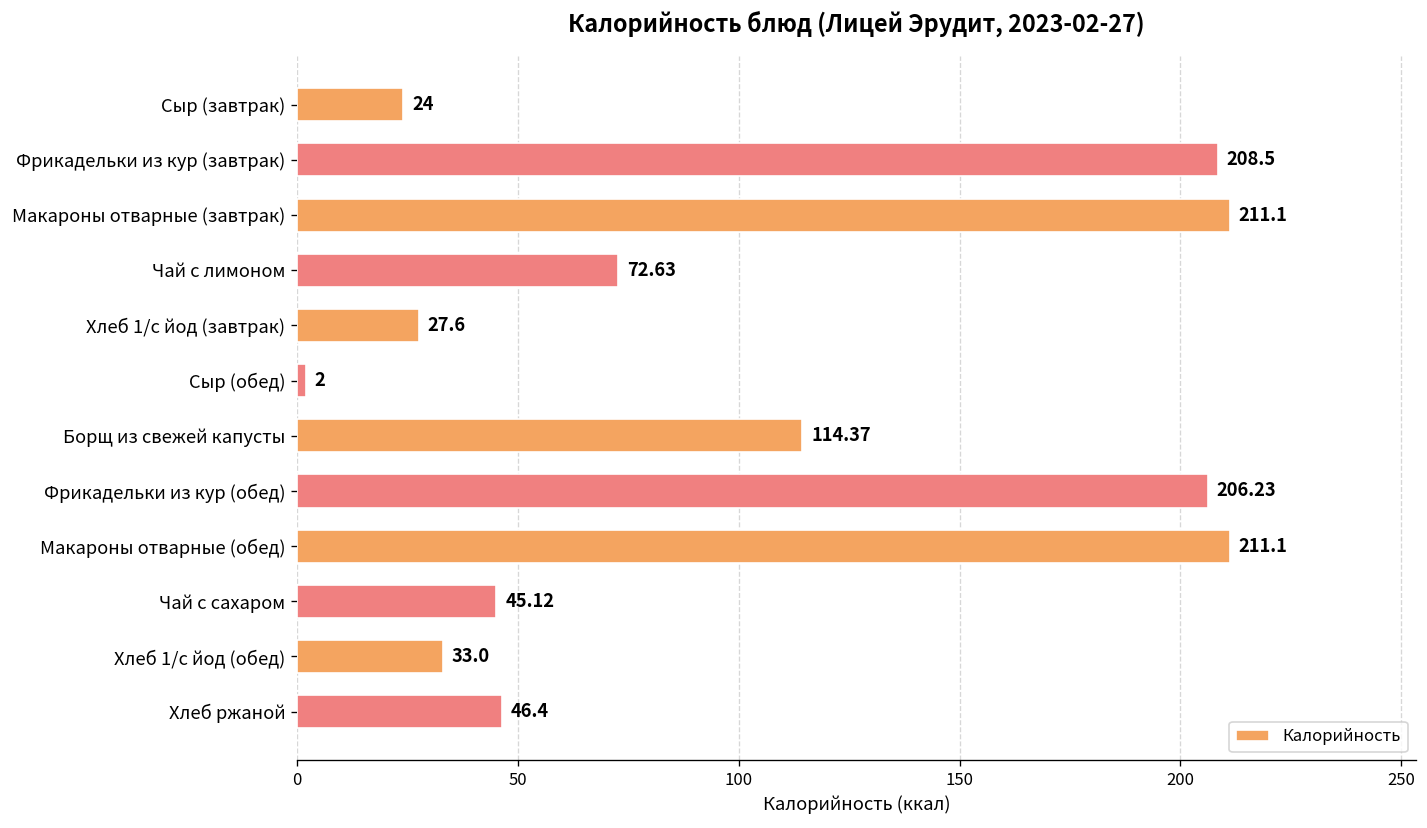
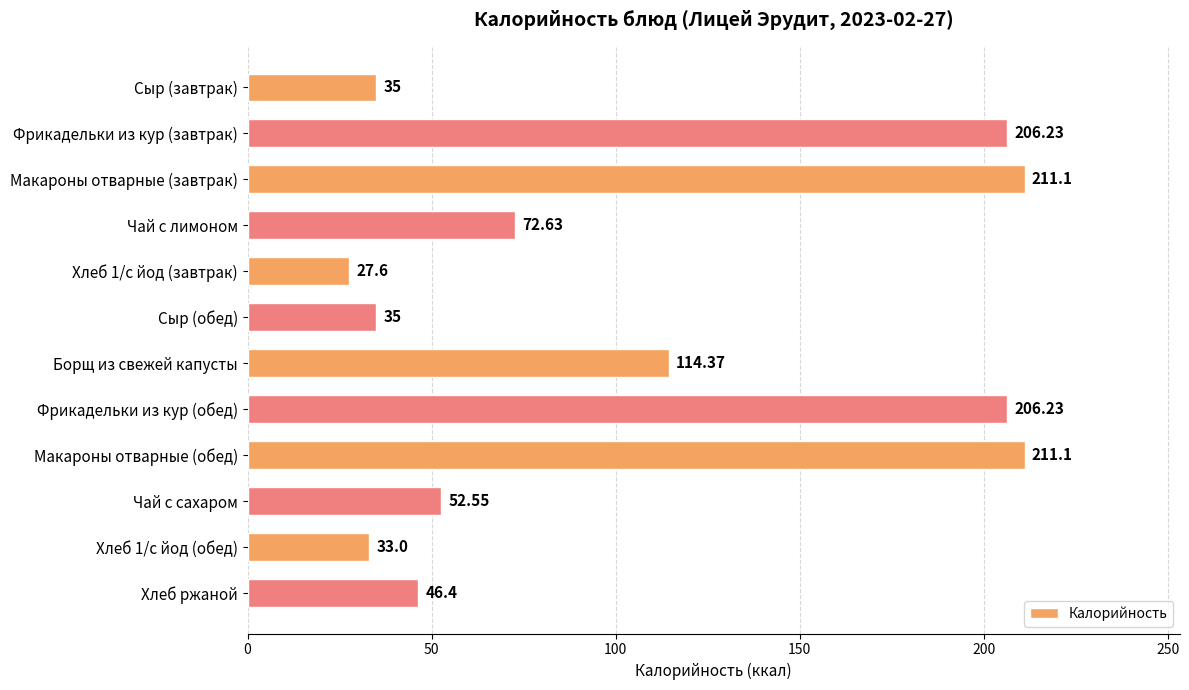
Сыр (завтрак): 24 -> 35
Фрикадельки из кур (завтрак): 208.5 -> 206.23
Сыр (обед): 2 -> 35
Чай с сахаром: 45.12 -> 52.55
